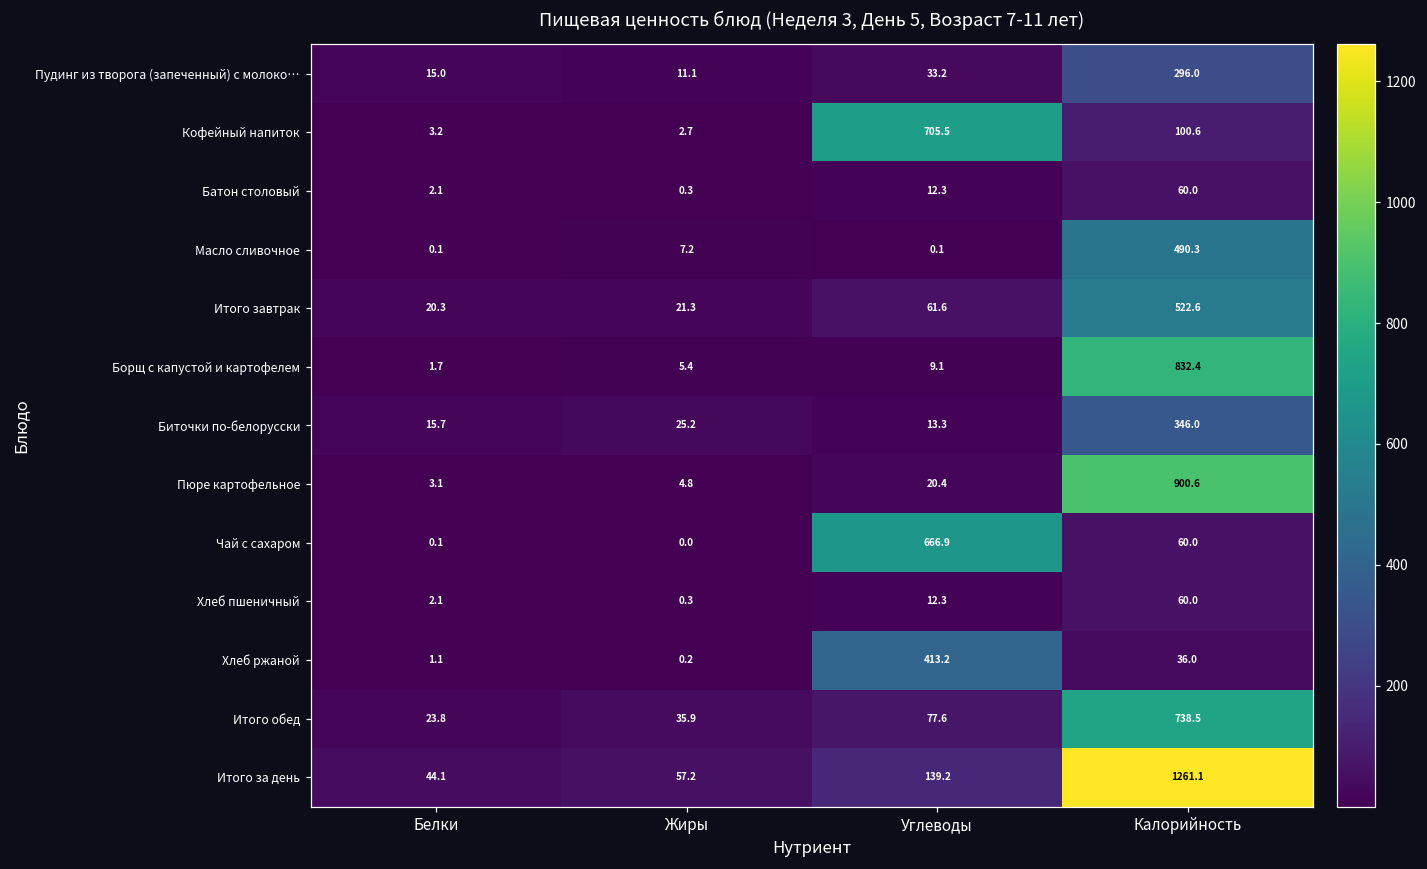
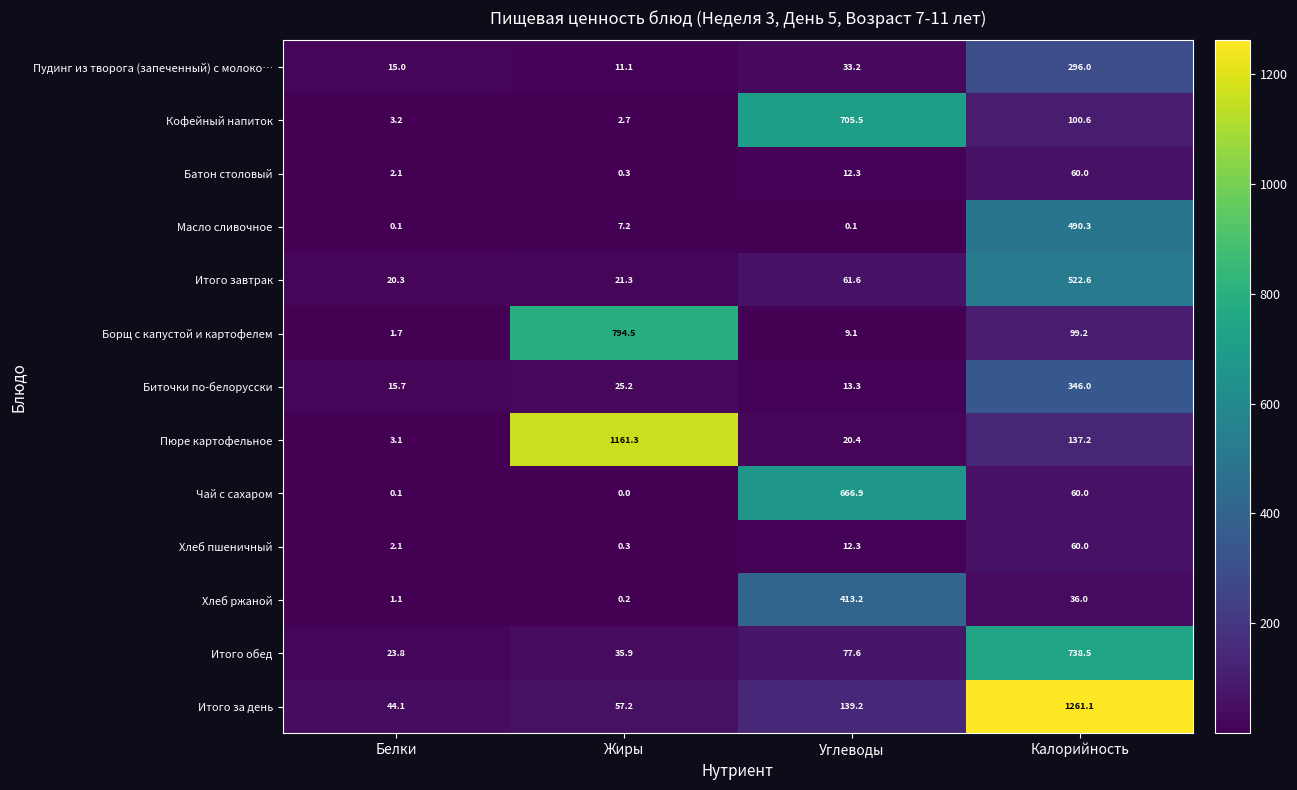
Борщ с капустой и картофелем, Жиры: 5.4 -> 794.5
Борщ с капустой и картофелем, Калорийность: 832.4 -> 99.2
Пюре картофельное, Жиры: 4.8 -> 1161.3
Пюре картофельное, Калорийность: 900.6 -> 137.2
